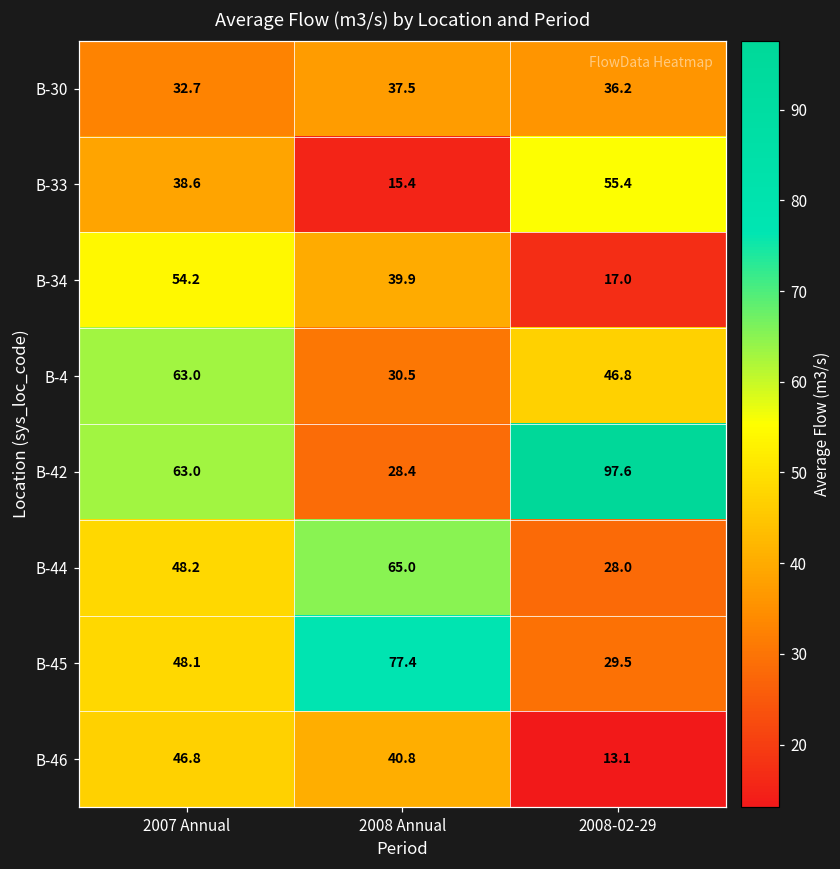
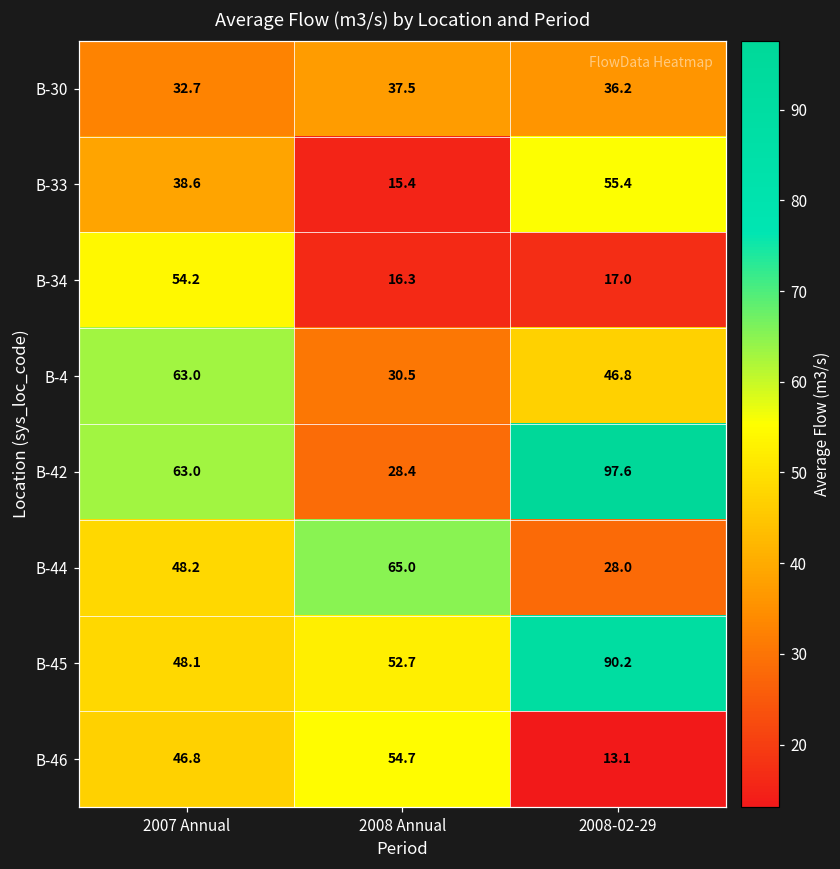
B-34, 2008 Annual: 39.9 -> 16.3
B-45, 2008 Annual: 77.4 -> 52.7
B-45, 2008-02-29: 29.5 -> 90.2
B-46, 2008 Annual: 40.8 -> 54.7
